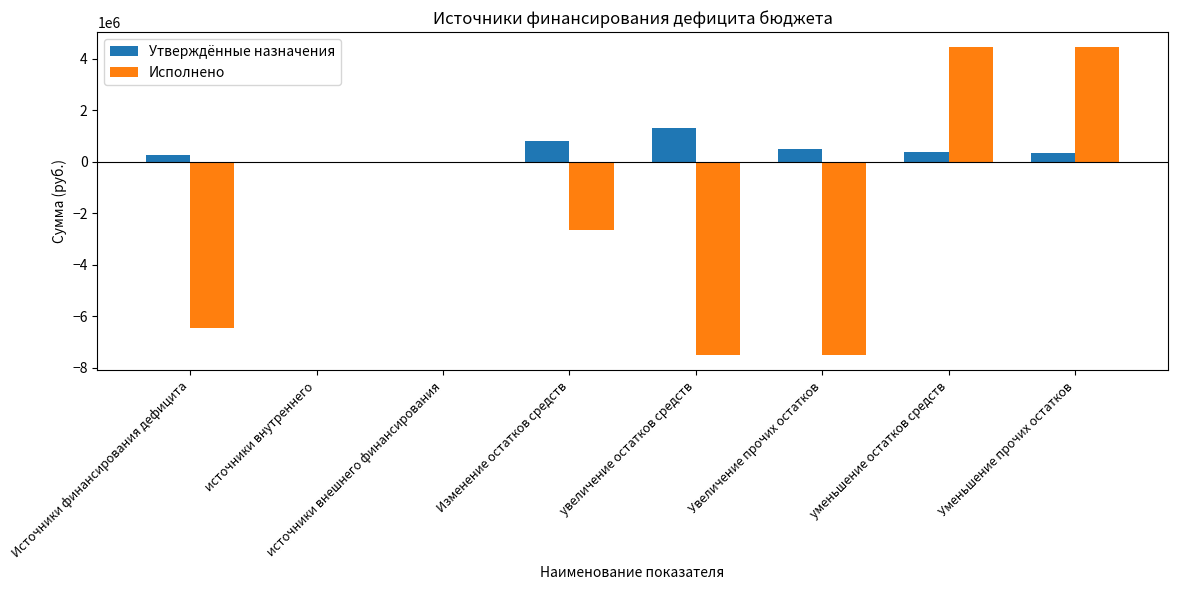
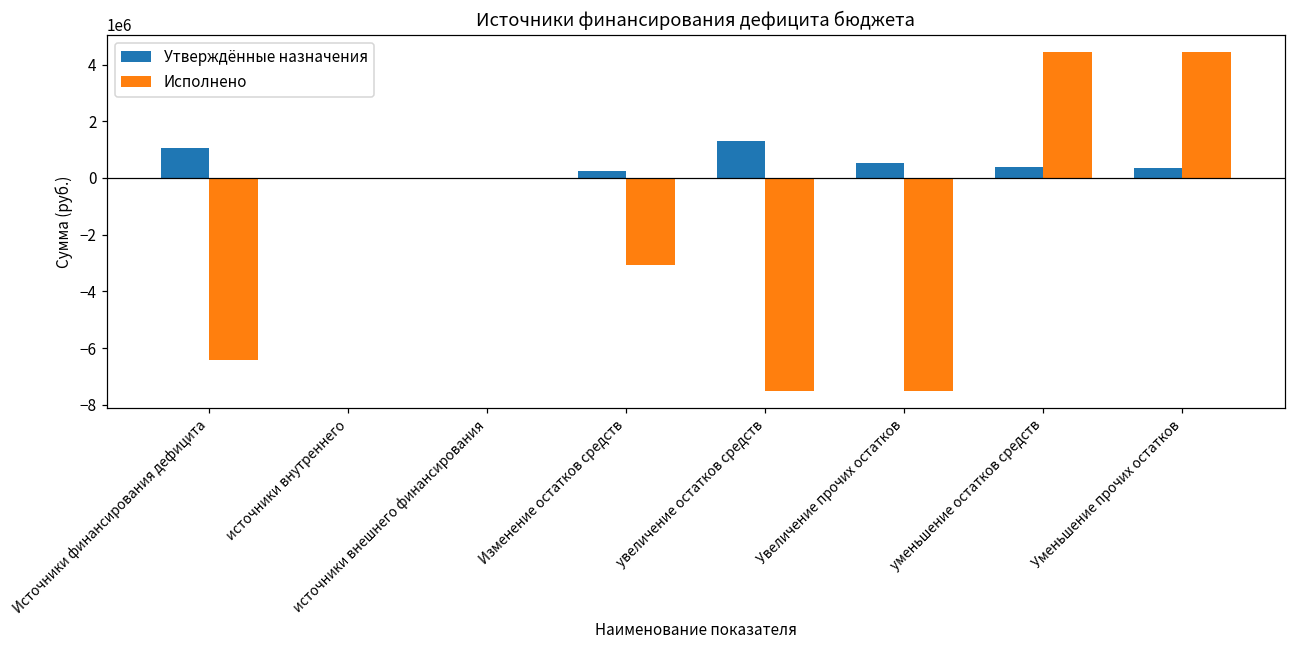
Утверждённые назначения, Источники финансирования дефицита: 200000 -> 1000000
Утверждённые назначения, Изменение остатков средств: 800000 -> 200000
Исполнено, Изменение остатков средств: -2600000 -> -3100000
